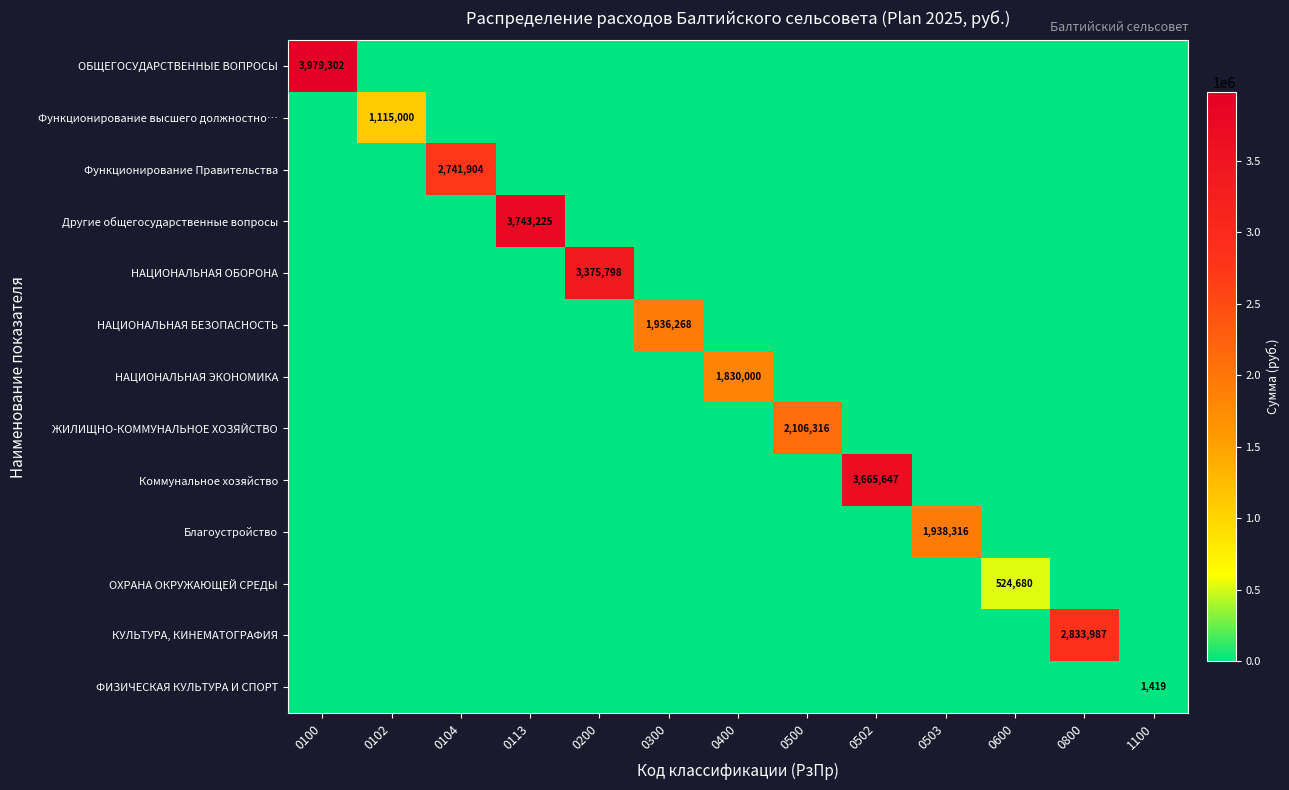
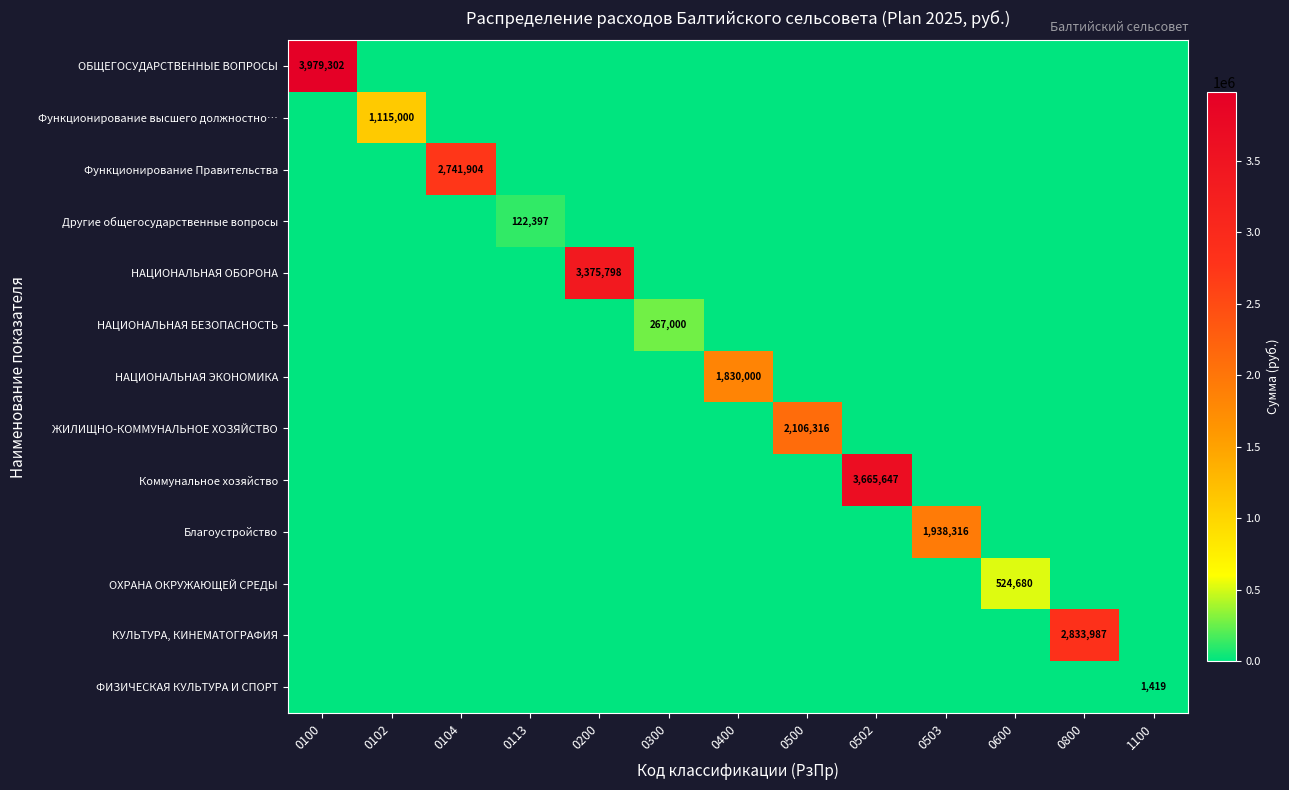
Другие общегосударственные вопросы, 0113: 3,743,225 -> 122,397
НАЦИОНАЛЬНАЯ БЕЗОПАСНОСТЬ, 0300: 1,936,268 -> 267,000
